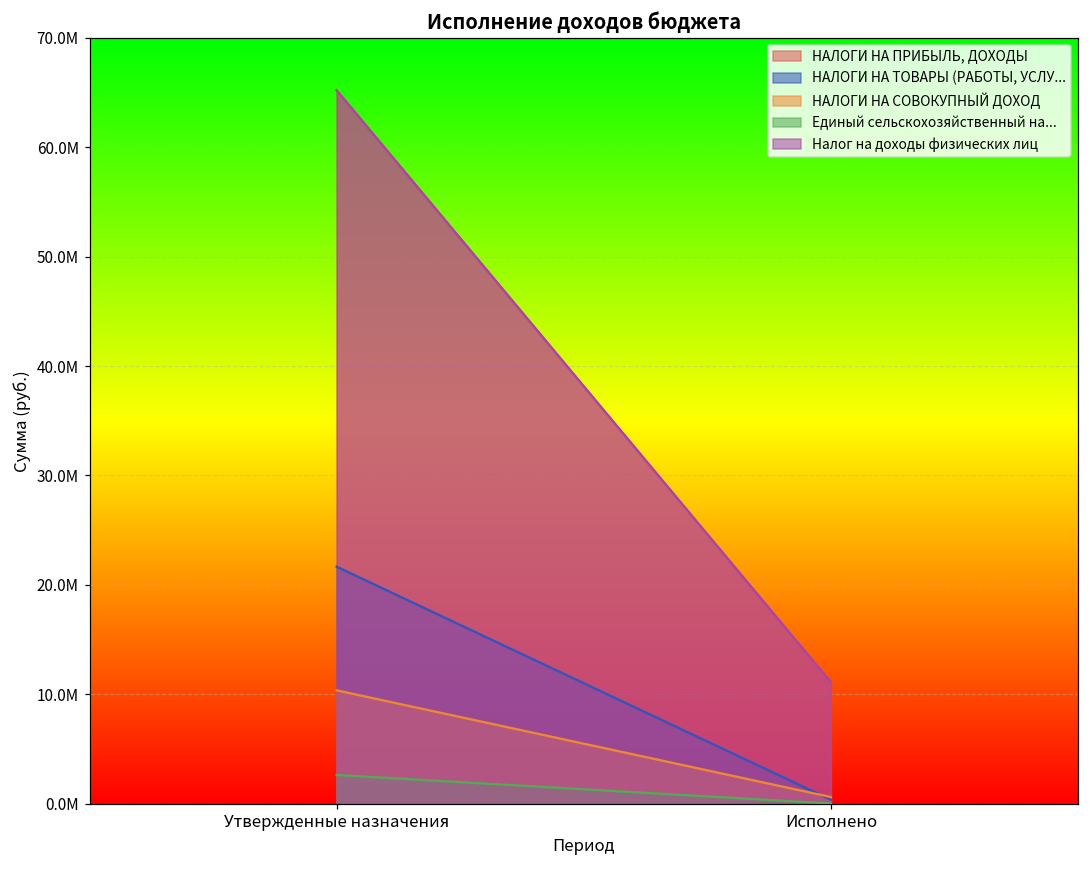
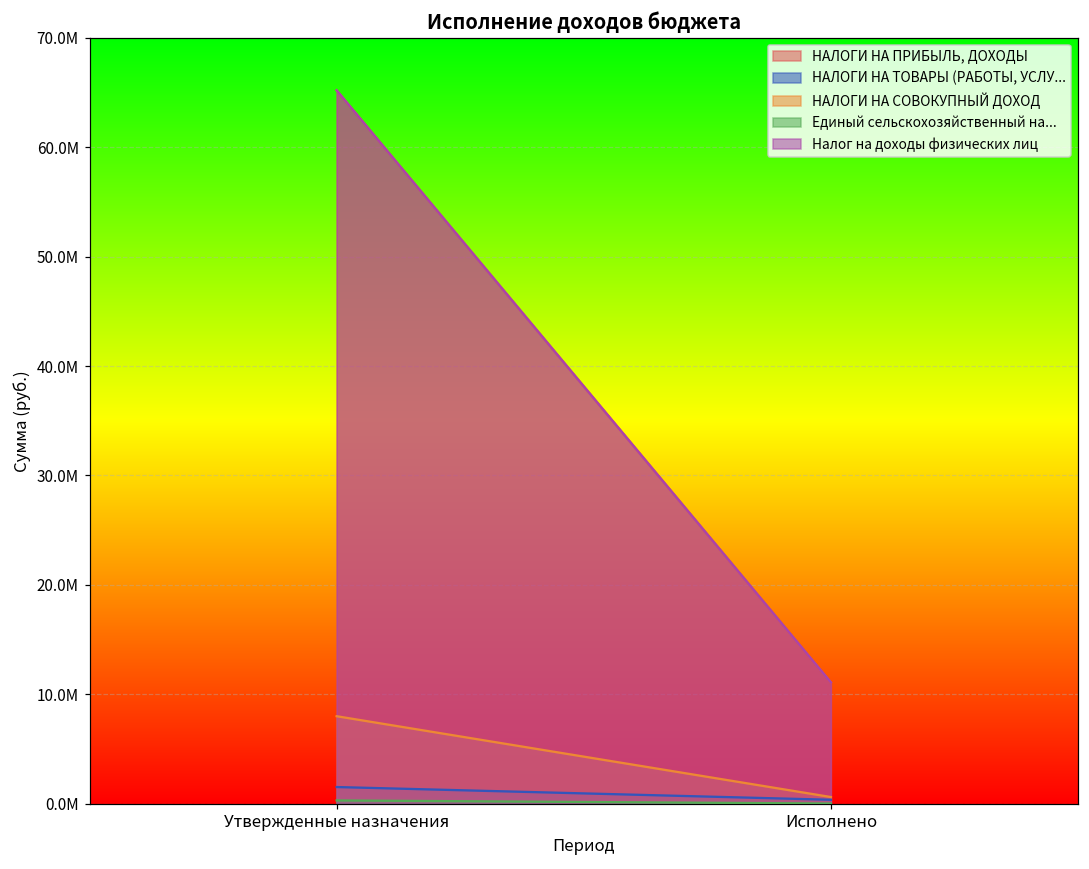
НАЛОГИ НА ТОВАРЫ (РАБОТЫ, УСЛУ..., Утвержденные назначения: 22000000 -> 2000000
НАЛОГИ НА СОВОКУПНЫЙ ДОХОД, Утвержденные назначения: 10000000 -> 8000000
Единый сельскохозяйственный на..., Утвержденные назначения: 3000000 -> 0
